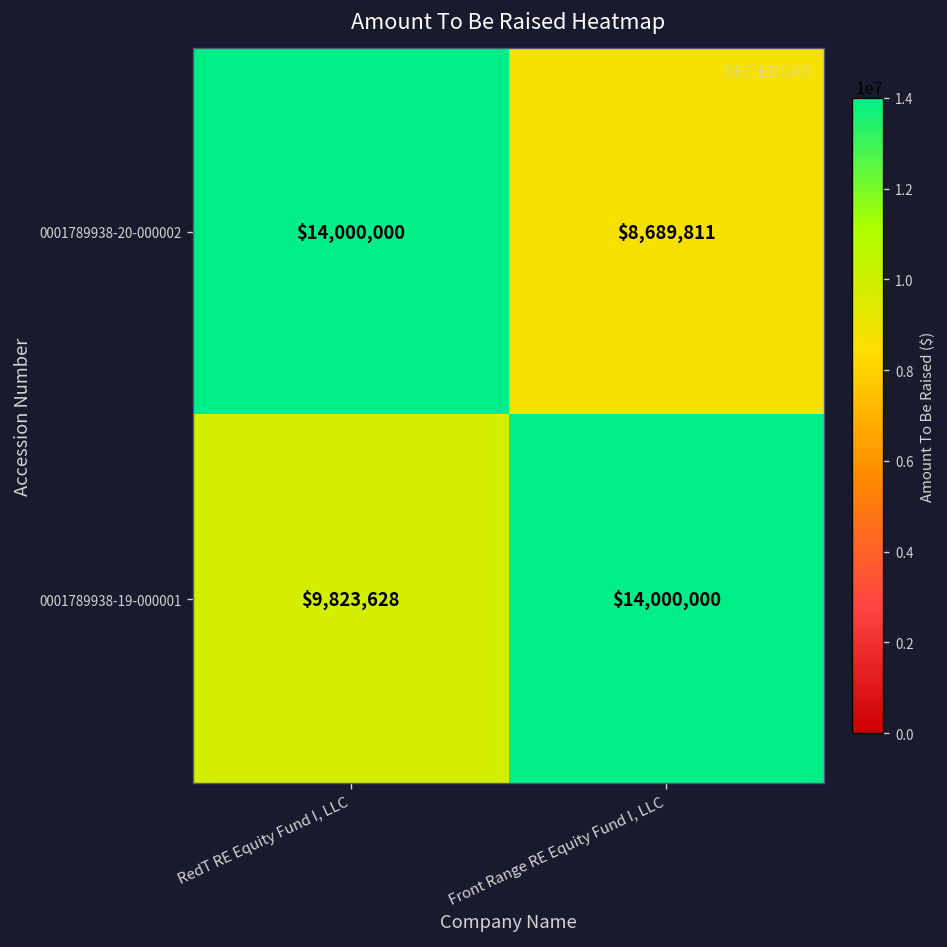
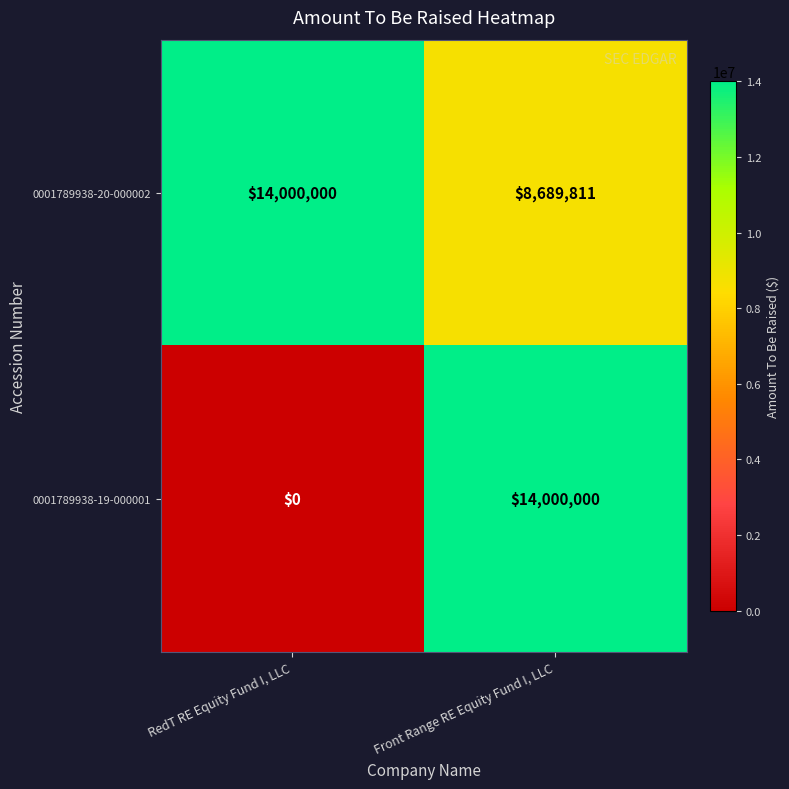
0001789938-19-000001, RedT RE Equity Fund I, LLC: $9,823,628 -> $0
